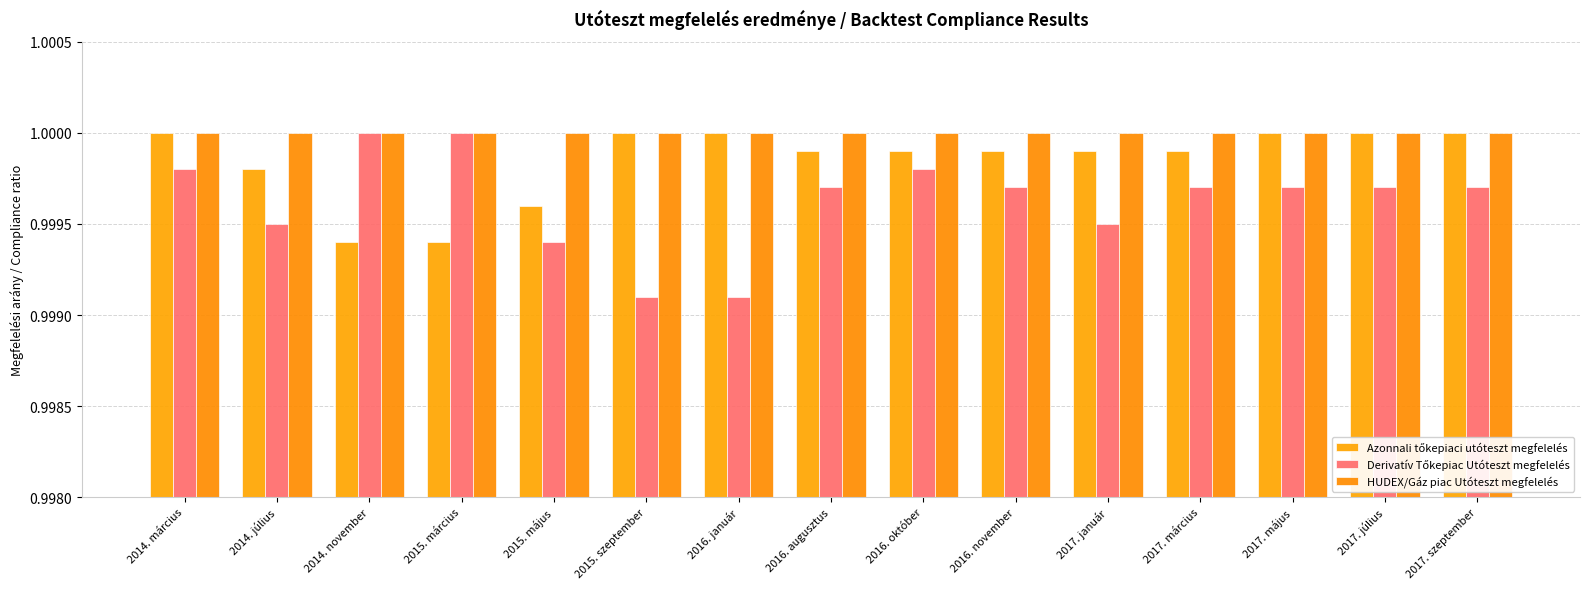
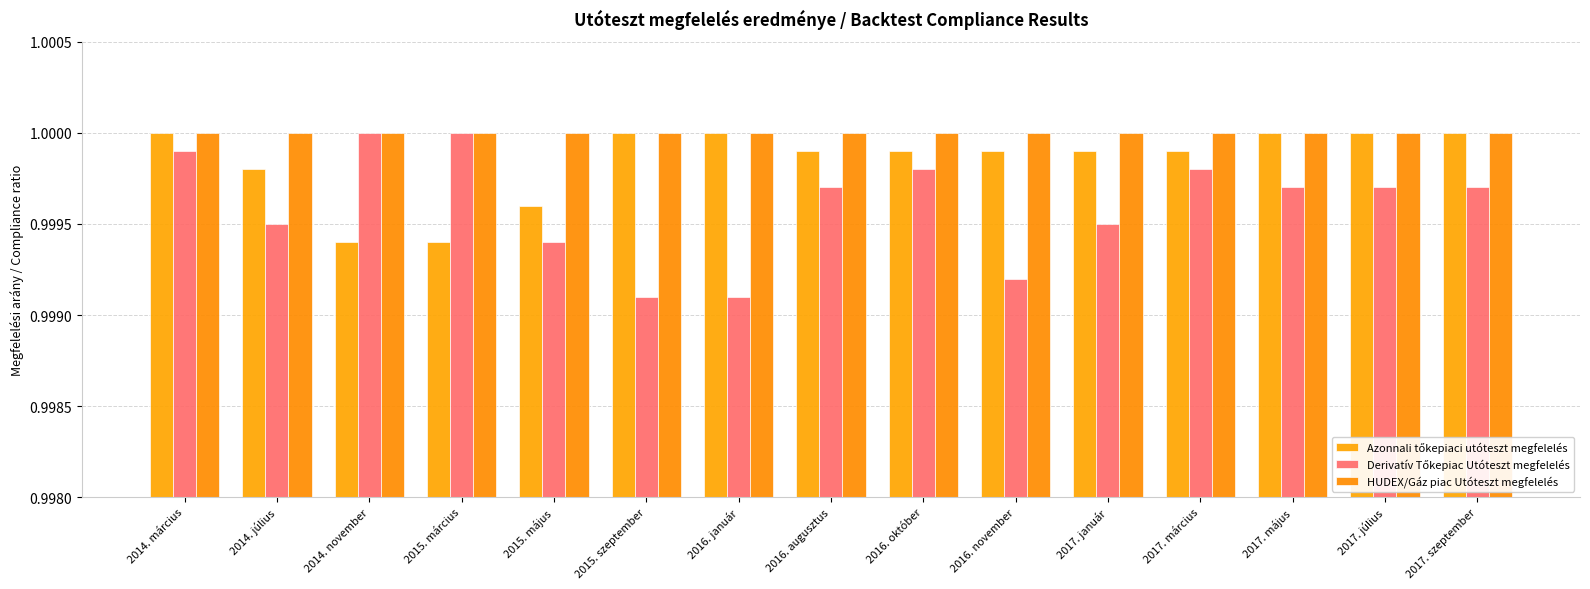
Derivatív Tőkepiac Utóteszt megfelelés, 2014. március: 0.9998 -> 0.9999
Derivatív Tőkepiac Utóteszt megfelelés, 2016. november: 0.9997 -> 0.9992
Derivatív Tőkepiac Utóteszt megfelelés, 2017. március: 0.9997 -> 0.9998
